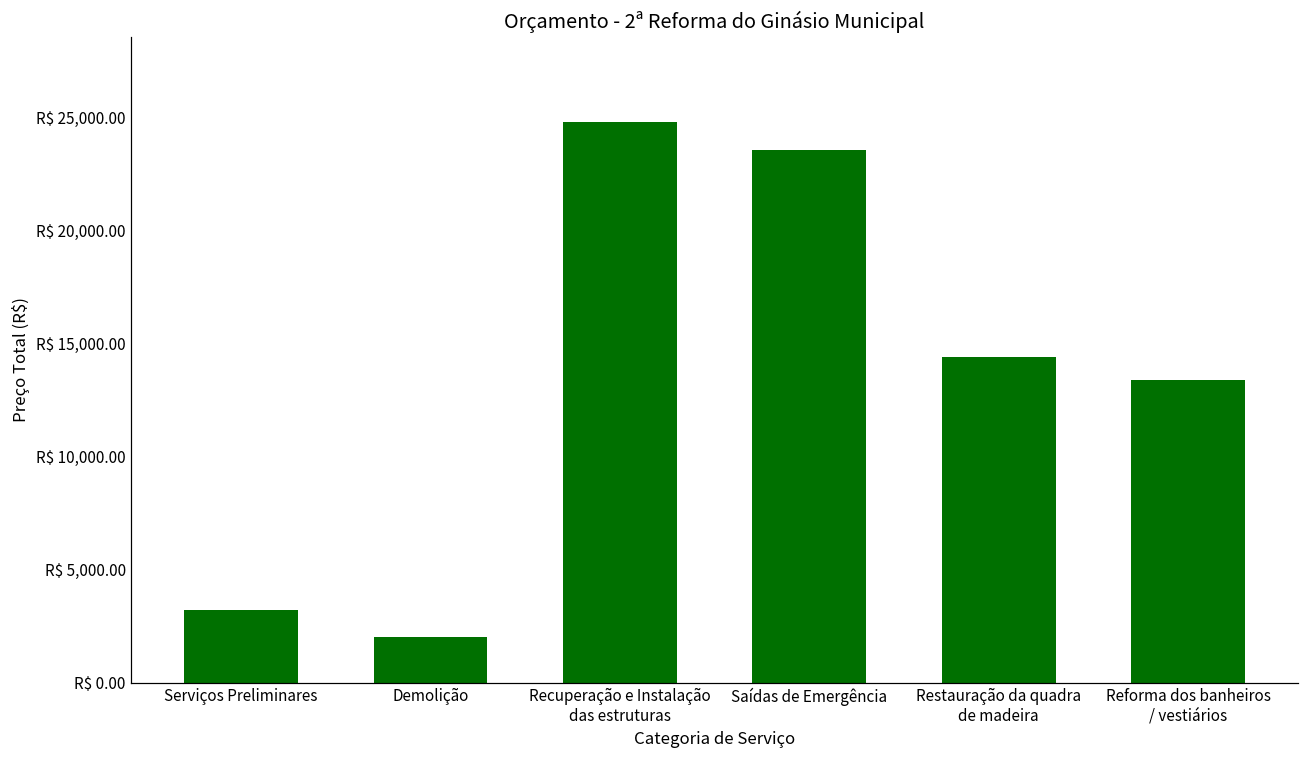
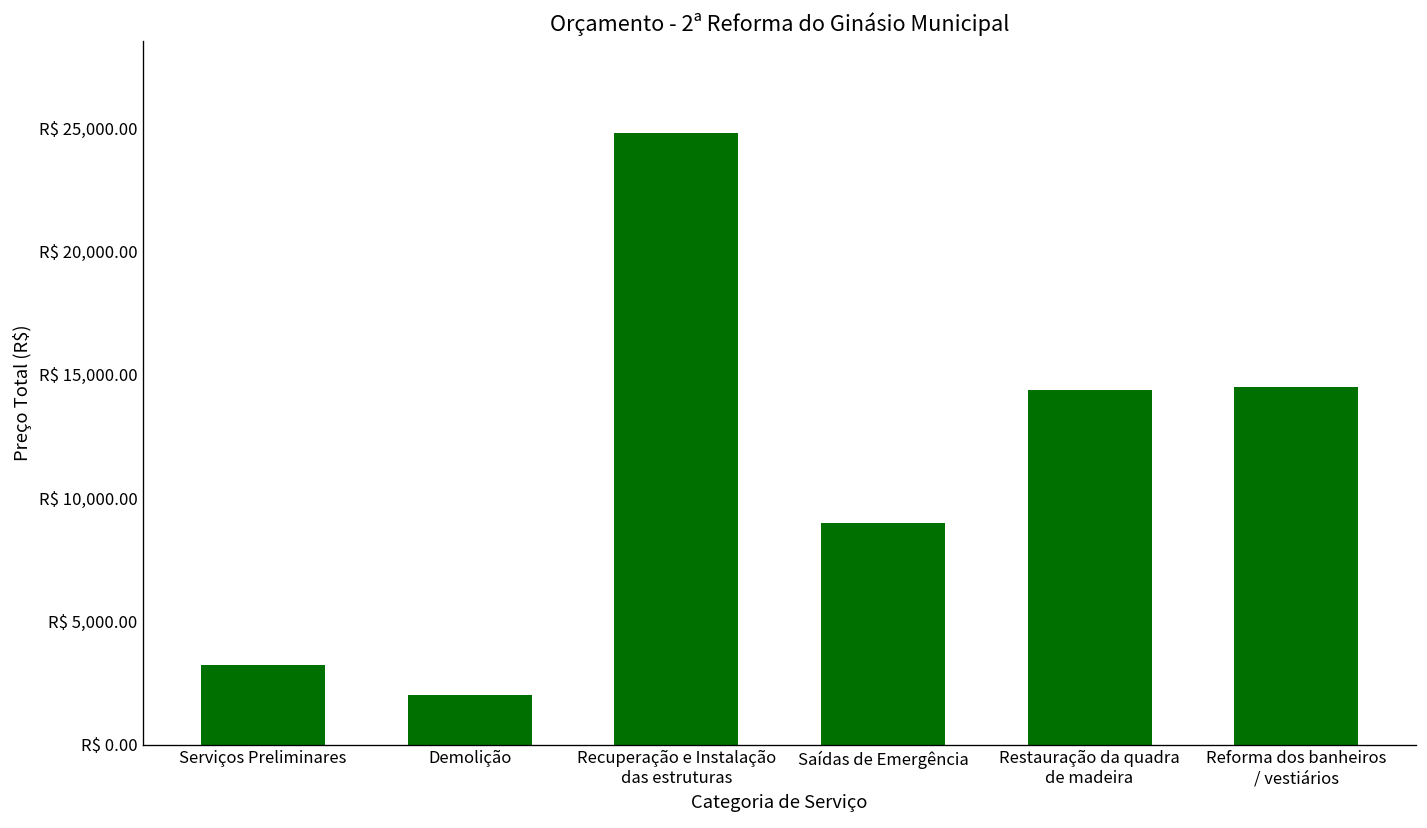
Saídas de Emergência: R$ 23,600 -> R$ 9,000
Reforma dos banheiros / vestiários: R$ 13,400 -> R$ 14,500
